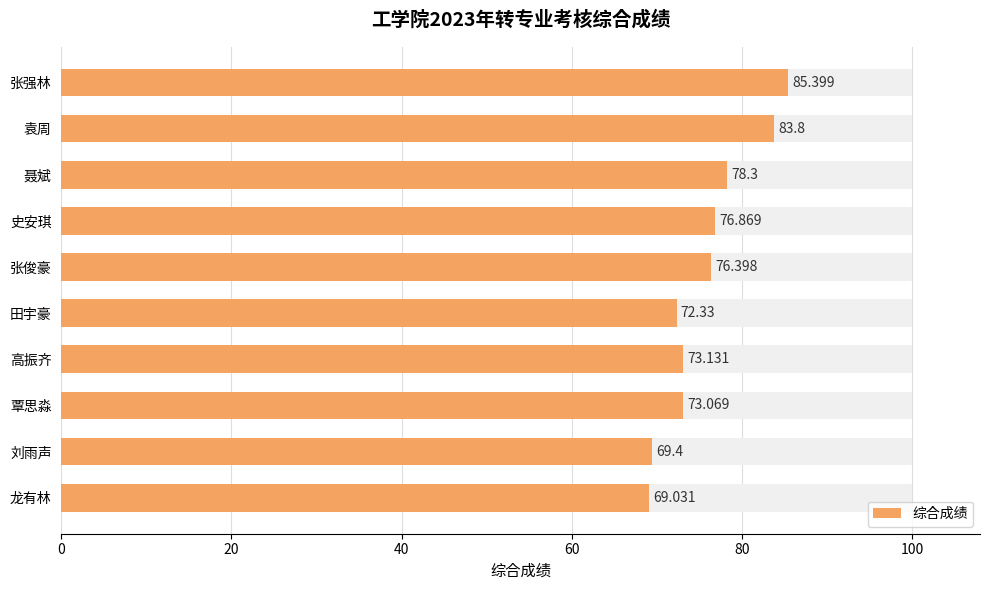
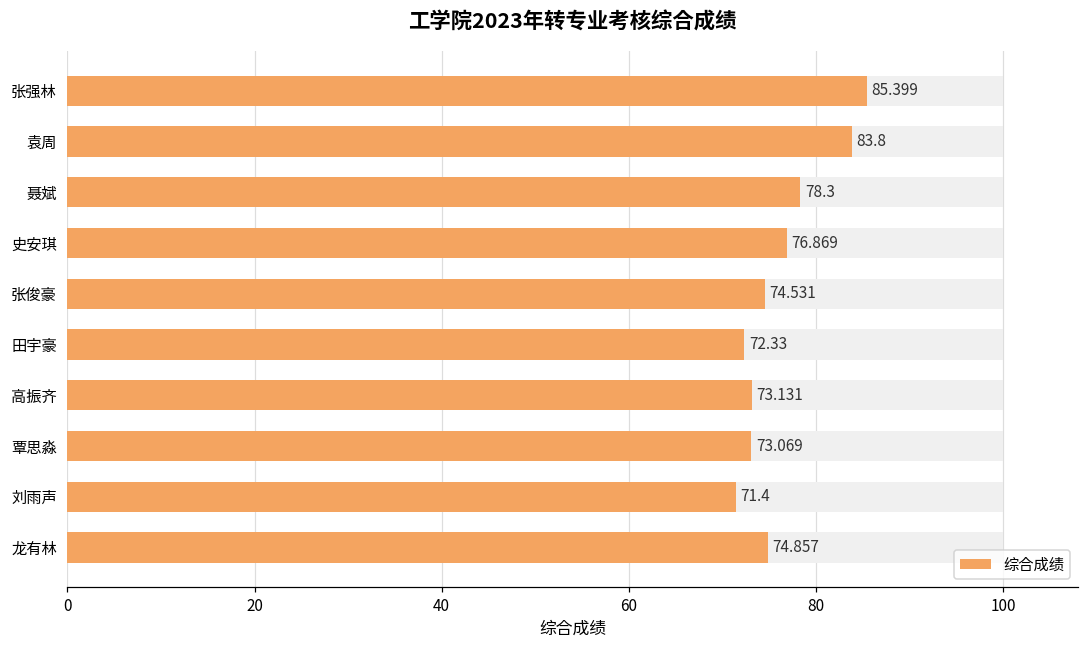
综合成绩, 张俊豪: 76.398 -> 74.531
综合成绩, 刘雨声: 69.4 -> 71.4
综合成绩, 龙有林: 69.031 -> 74.857
